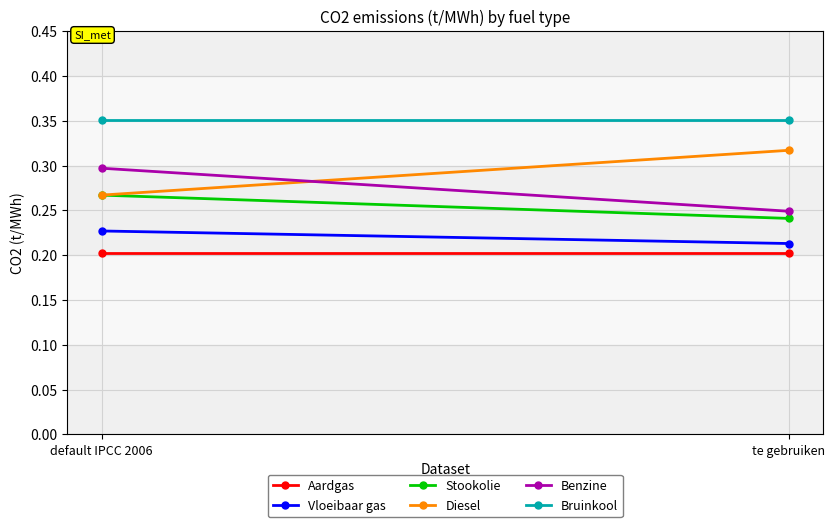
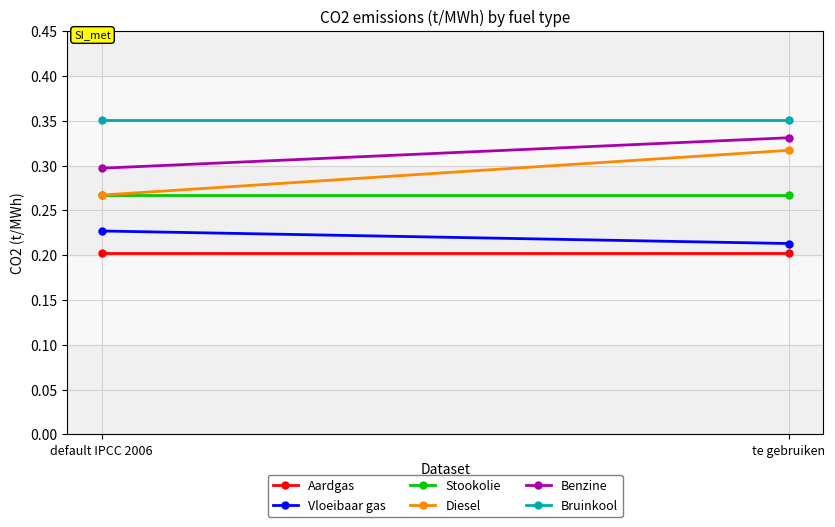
Stookolie, te gebruiken: 0.24 -> 0.27
Benzine, te gebruiken: 0.25 -> 0.33
